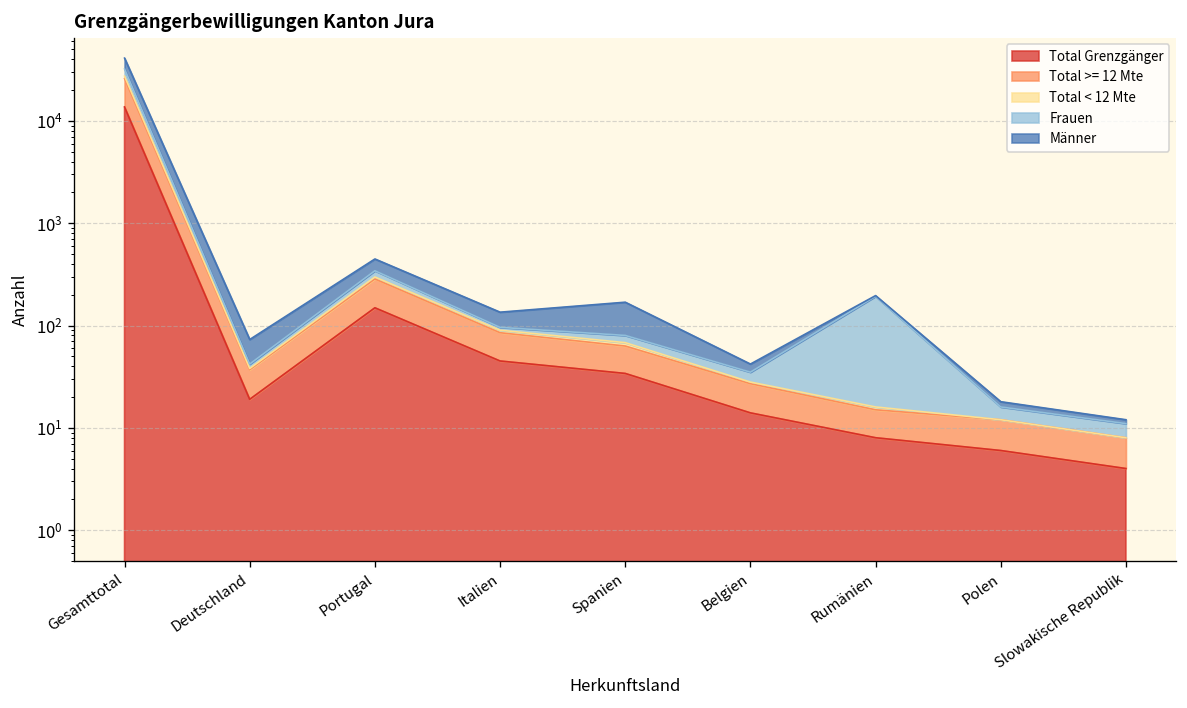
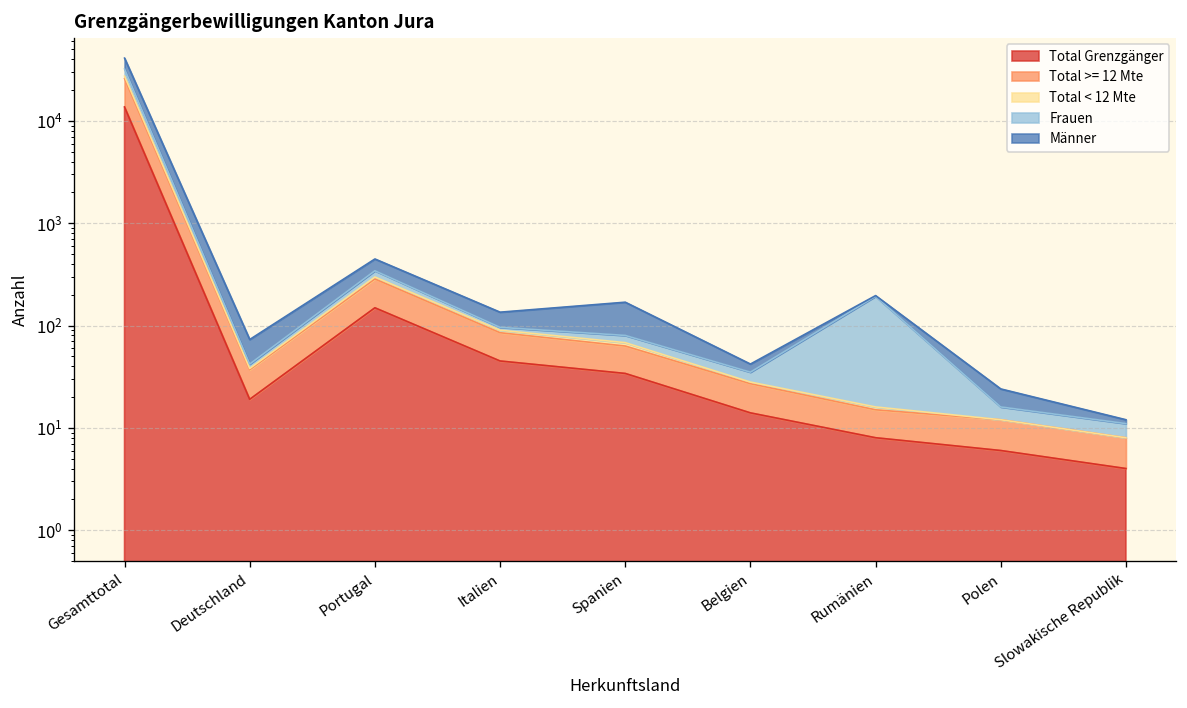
Männer, Polen: 2 -> 8
